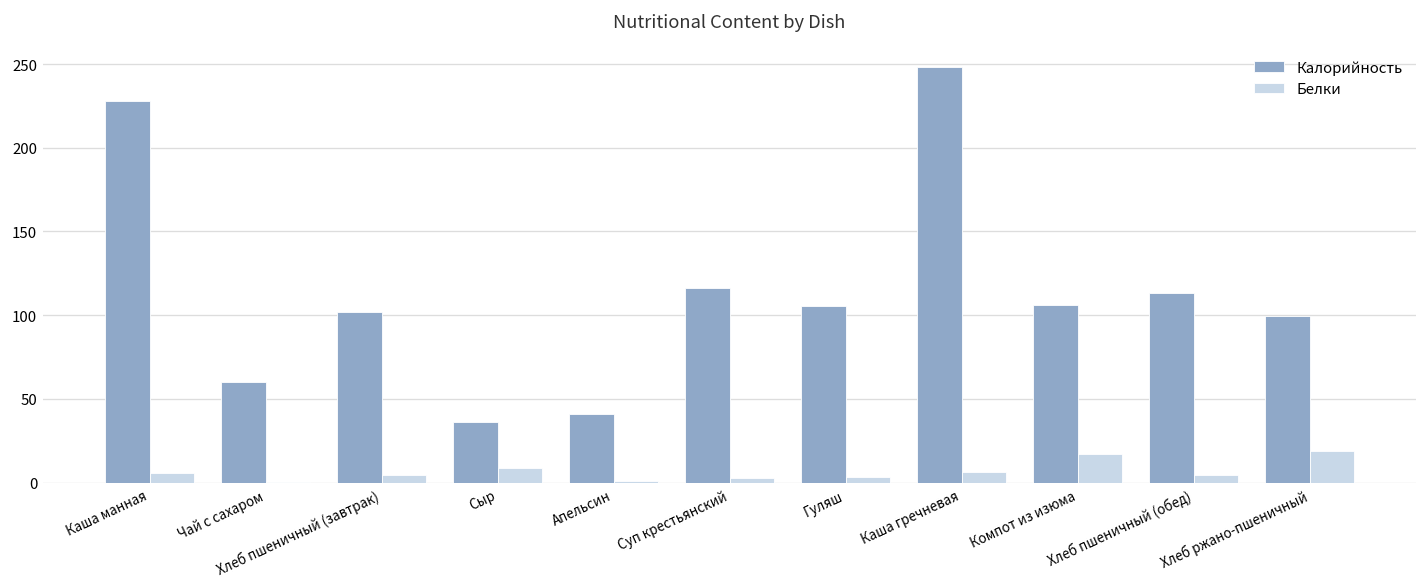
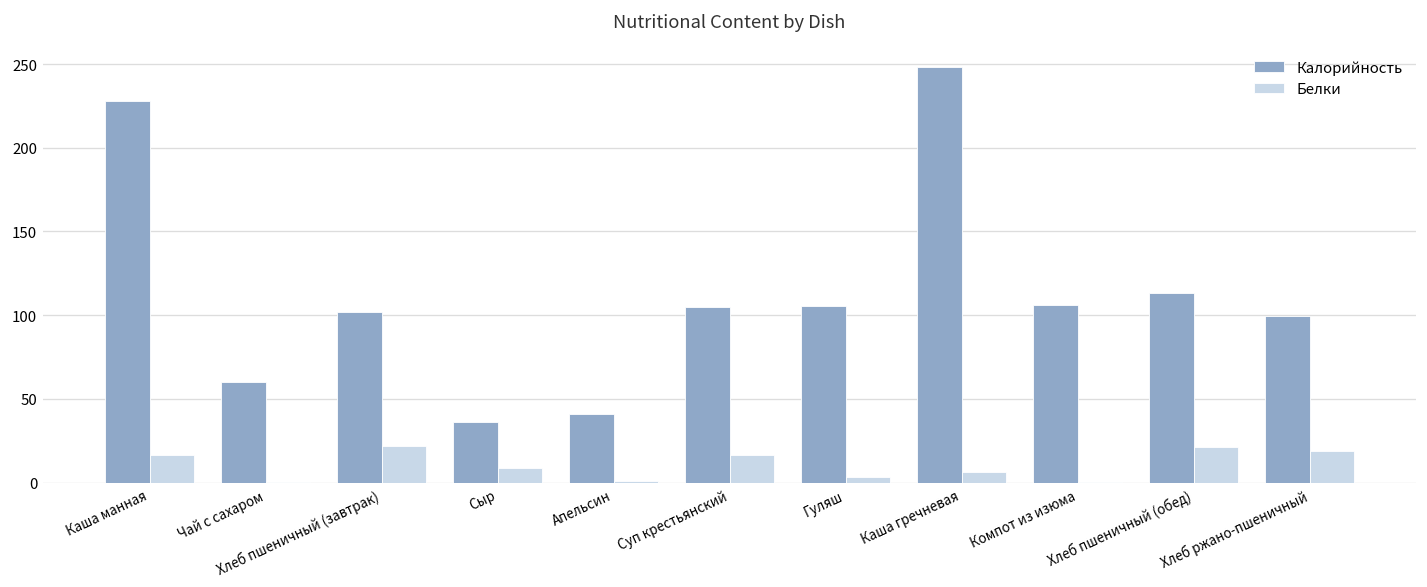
Белки, Каша манная: 6 -> 16
Белки, Хлеб пшеничный (завтрак): 4 -> 22
Калорийность, Суп крестьянский: 116 -> 105
Белки, Суп крестьянский: 3 -> 17
Белки, Компот из изюма: 17 -> 0
Белки, Хлеб пшеничный (обед): 4 -> 21
